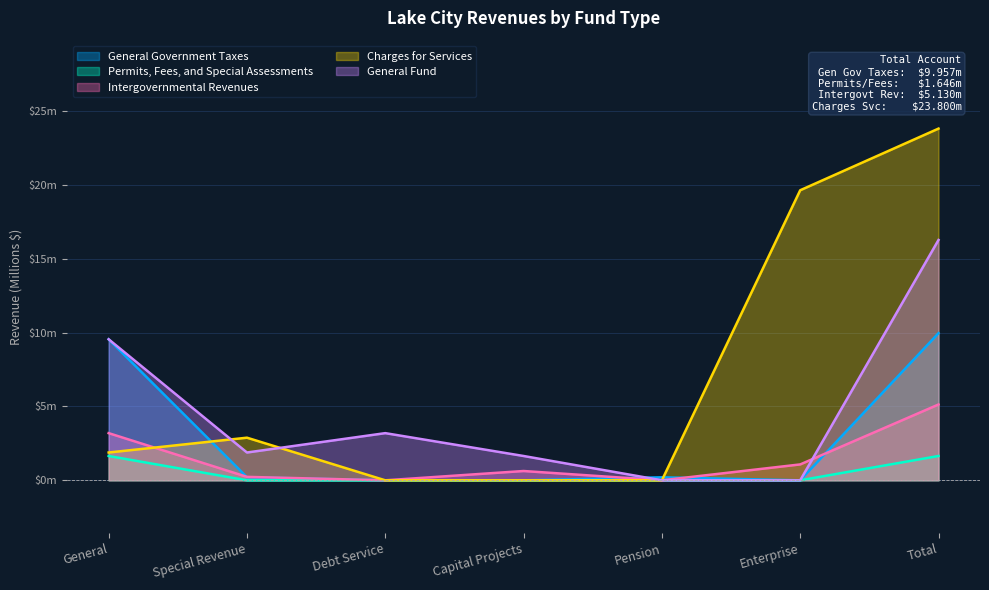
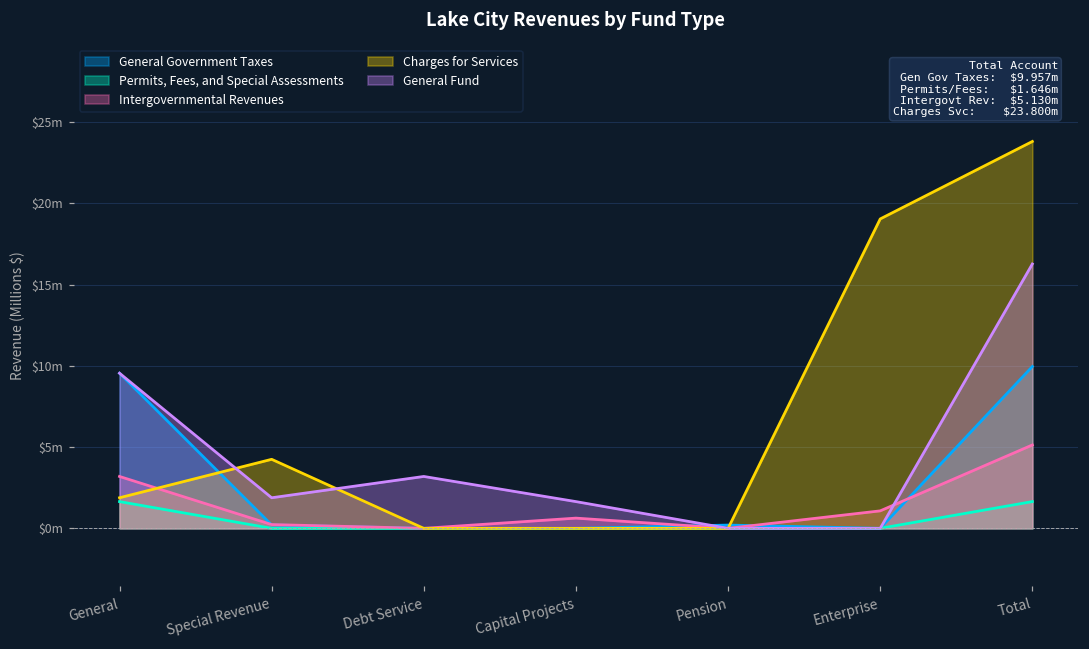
Charges for Services, Special Revenue: $2.9m -> $4.2m
Charges for Services, Enterprise: $19.6m -> $19.0m
